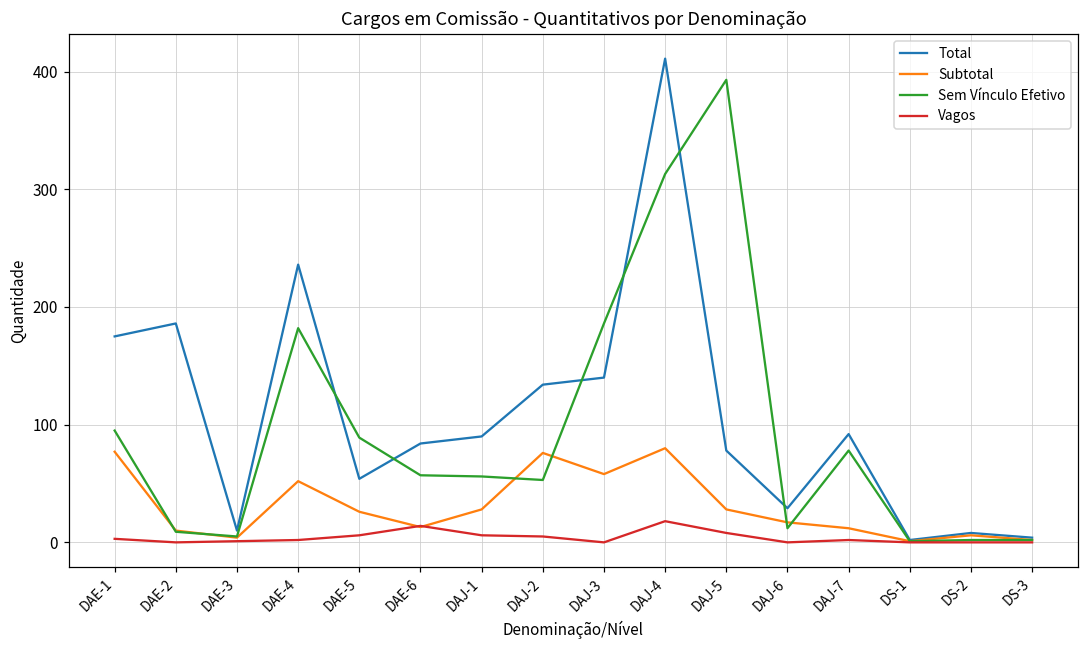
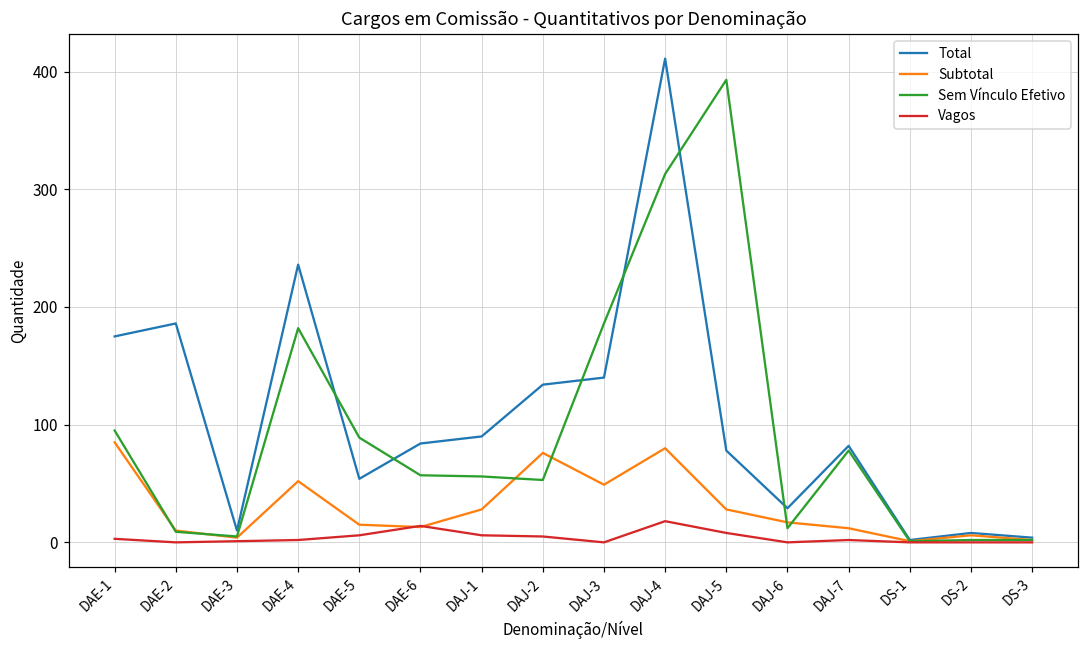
Subtotal, DAE-1: 77 -> 85
Subtotal, DAE-5: 26 -> 15
Subtotal, DAJ-3: 58 -> 49
Total, DAJ-7: 92 -> 82
